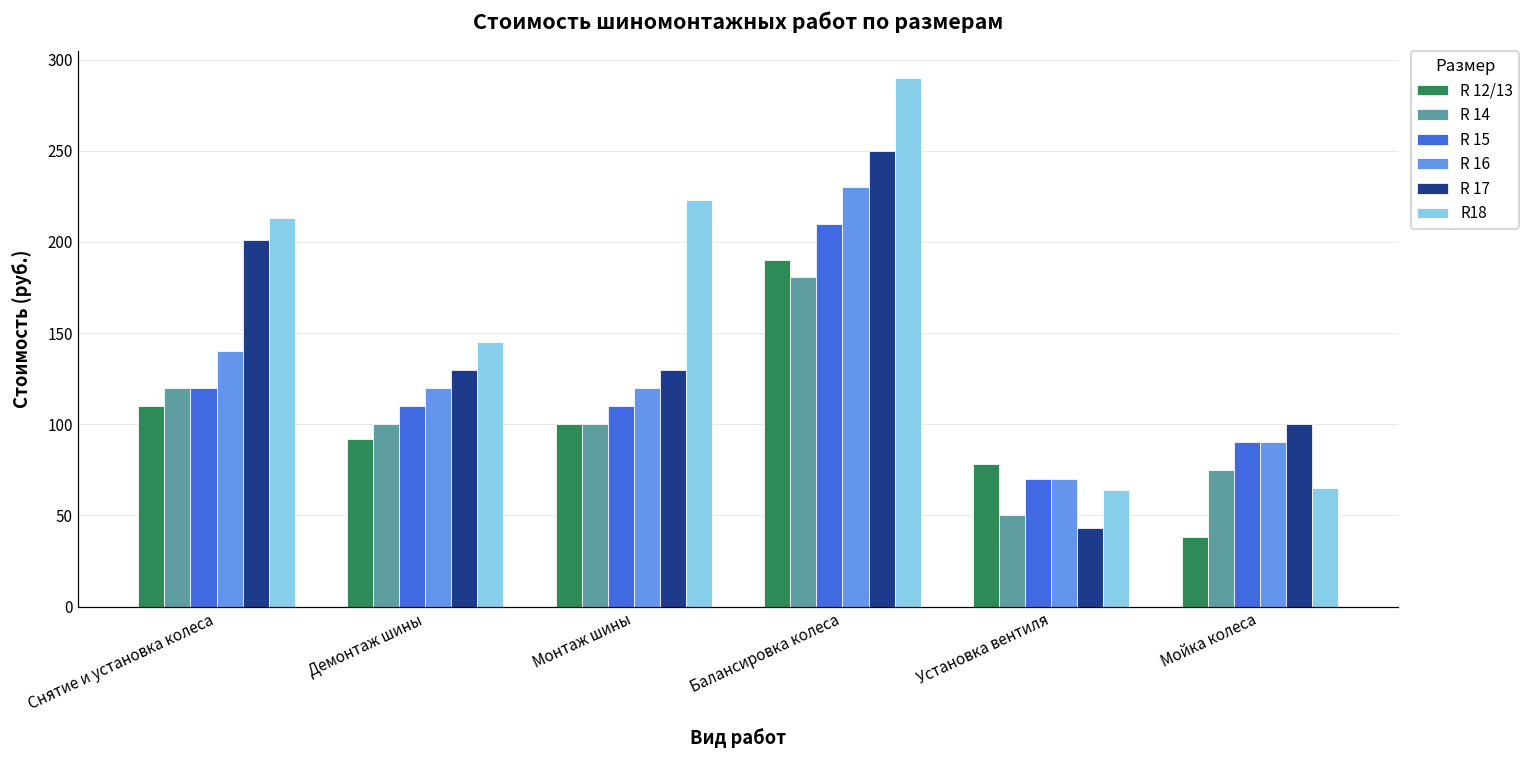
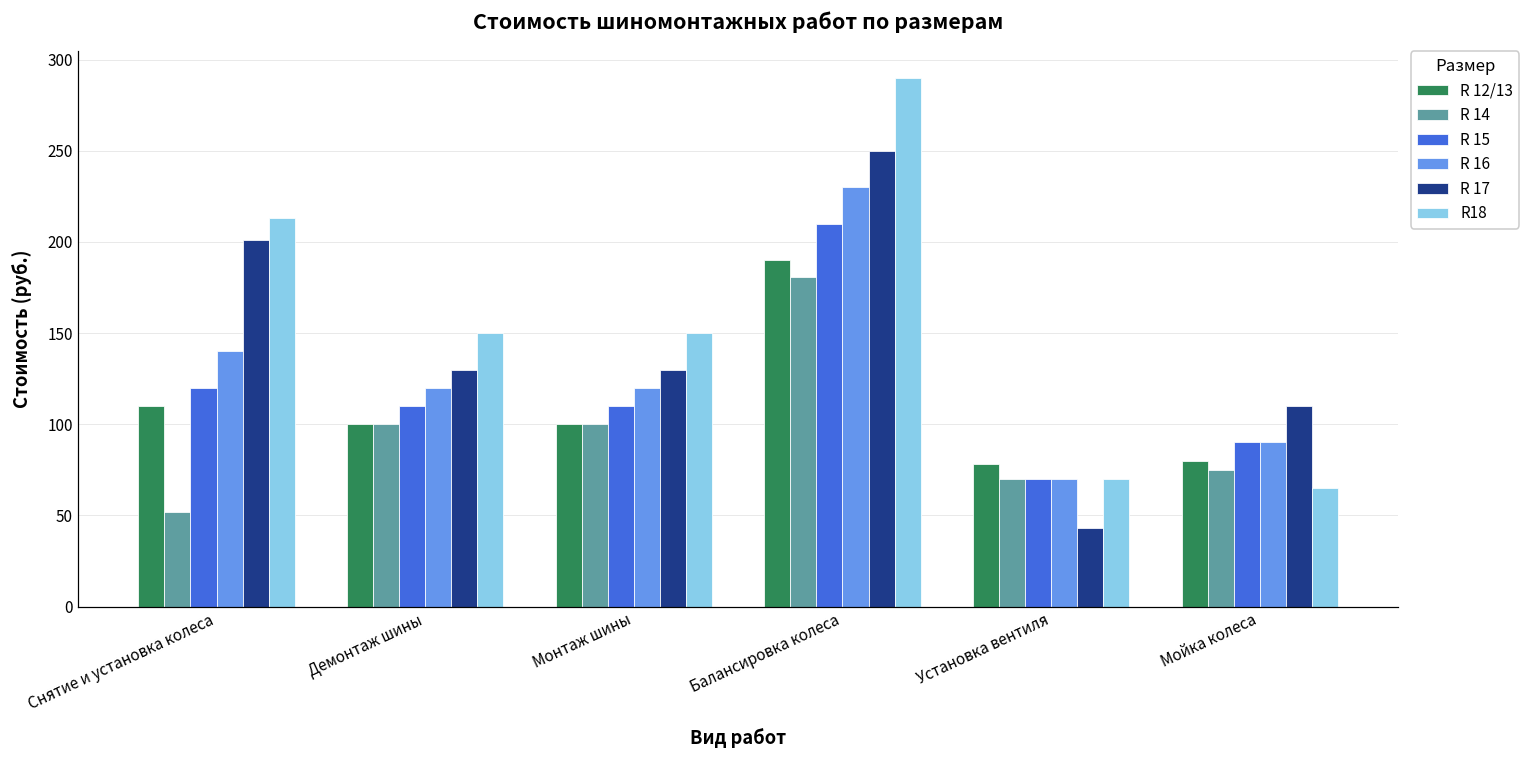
R 14, Снятие и установка колеса: 120 -> 52
R 12/13, Демонтаж шины: 92 -> 100
R18, Демонтаж шины: 145 -> 150
R18, Монтаж шины: 223 -> 150
R 14, Установка вентиля: 50 -> 70
R18, Установка вентиля: 64 -> 70
R 12/13, Мойка колеса: 38 -> 80
R 17, Мойка колеса: 100 -> 110
